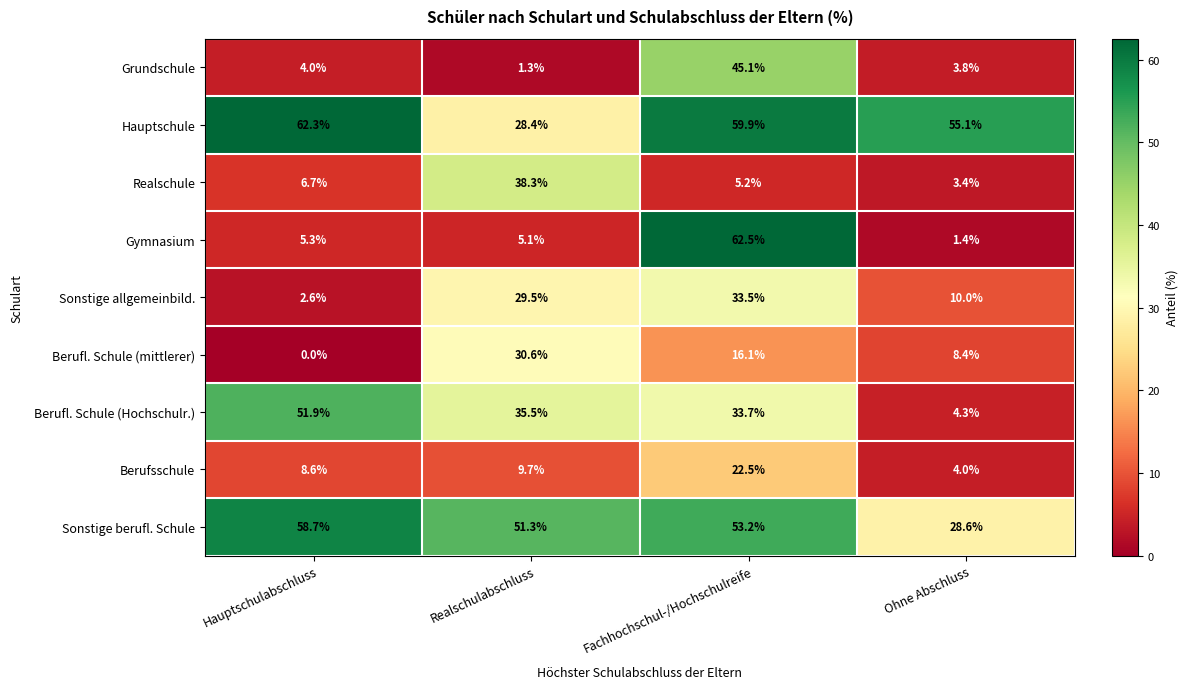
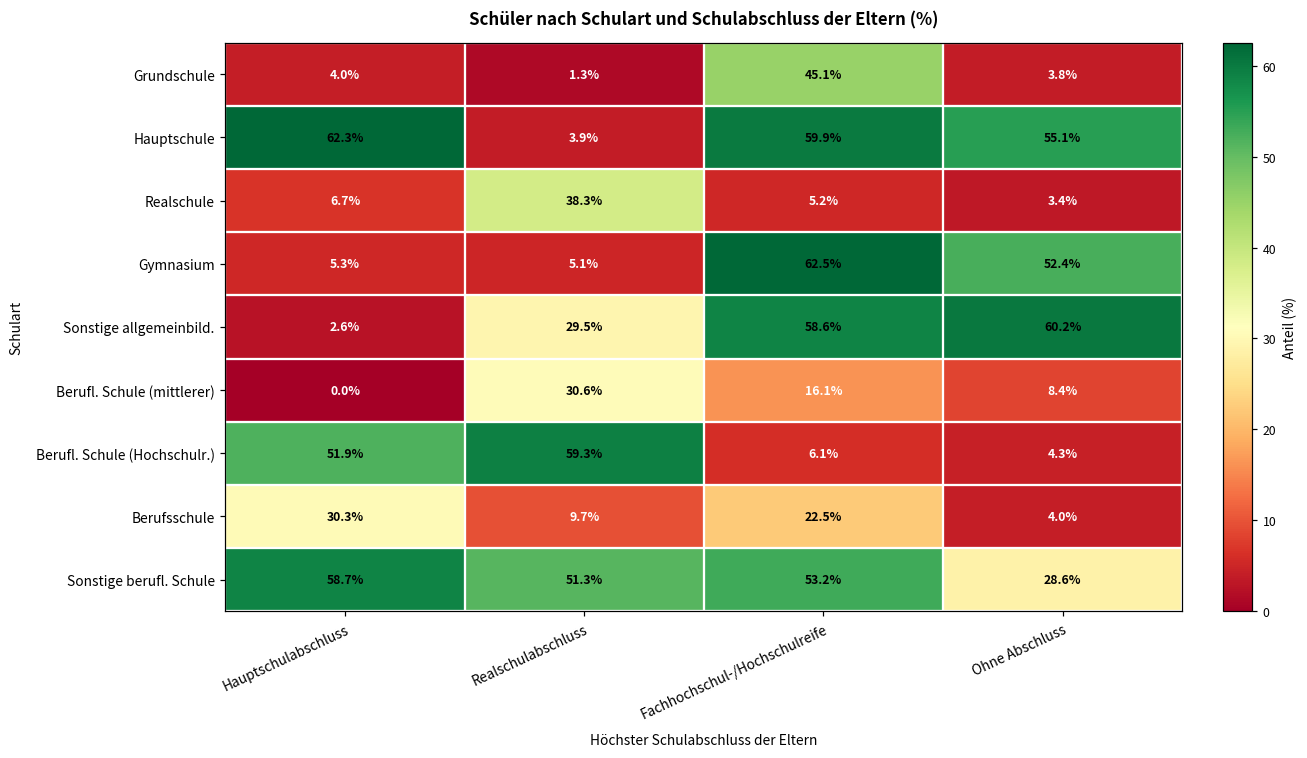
Hauptschule, Realschulabschluss: 28.4% -> 3.9%
Gymnasium, Ohne Abschluss: 1.4% -> 52.4%
Sonstige allgemeinbild., Fachhochschul-/Hochschulreife: 33.5% -> 58.6%
Sonstige allgemeinbild., Ohne Abschluss: 10.0% -> 60.2%
Berufl. Schule (Hochschulr.), Realschulabschluss: 35.5% -> 59.3%
Berufl. Schule (Hochschulr.), Fachhochschul-/Hochschulreife: 33.7% -> 6.1%
Berufsschule, Hauptschulabschluss: 8.6% -> 30.3%
